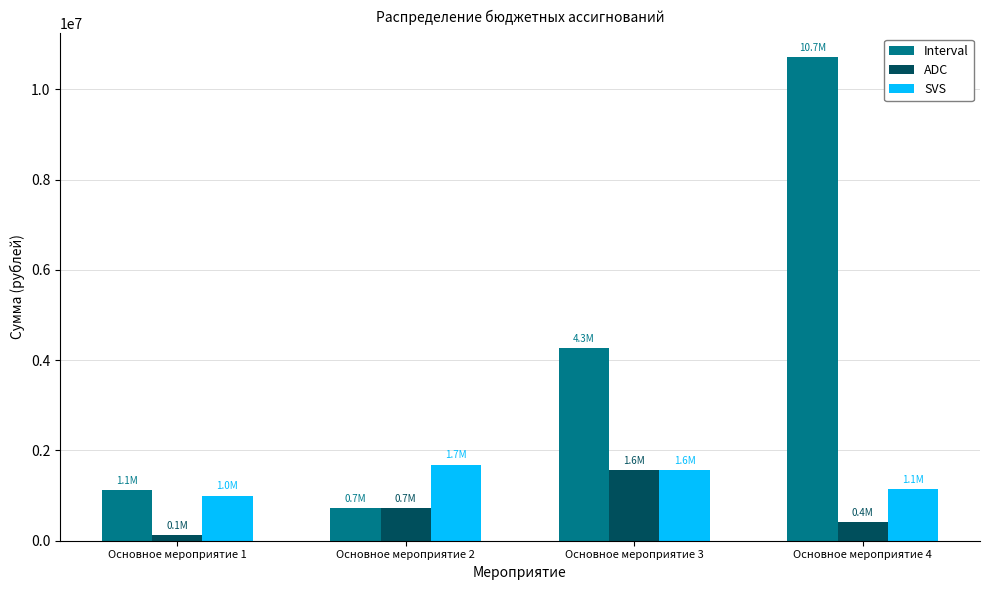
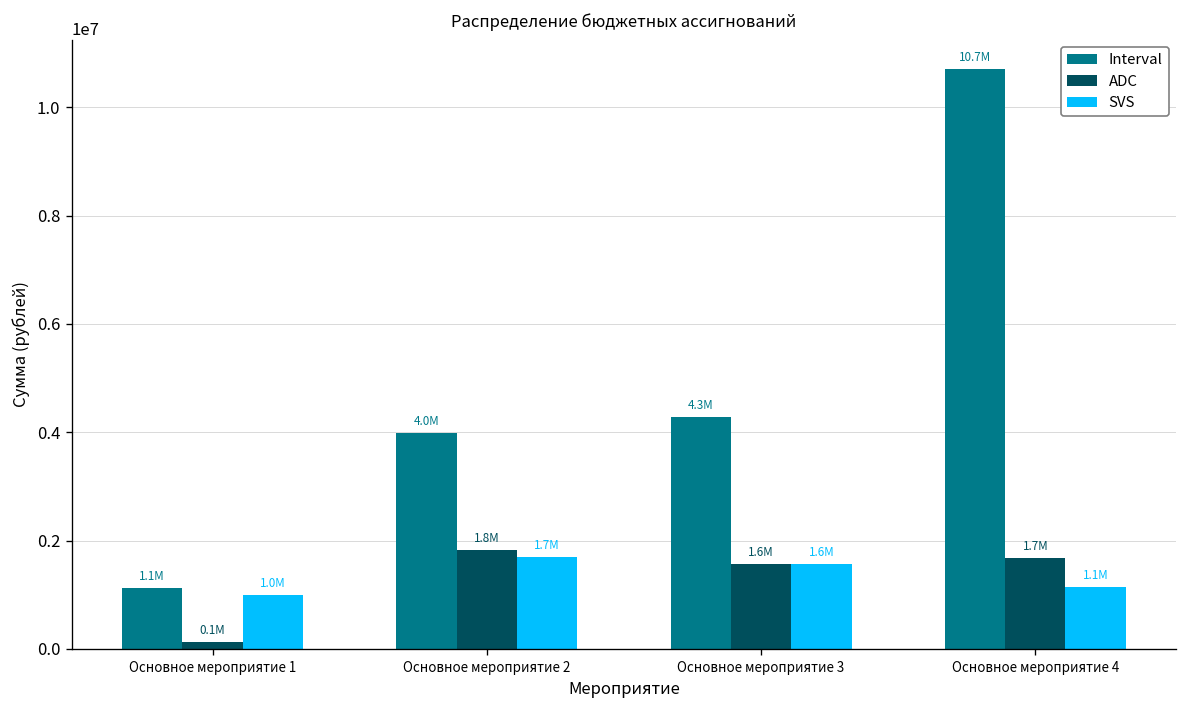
Interval, Основное мероприятие 2: 0.7M -> 4.0M
ADC, Основное мероприятие 2: 0.7M -> 1.8M
ADC, Основное мероприятие 4: 0.4M -> 1.7M
